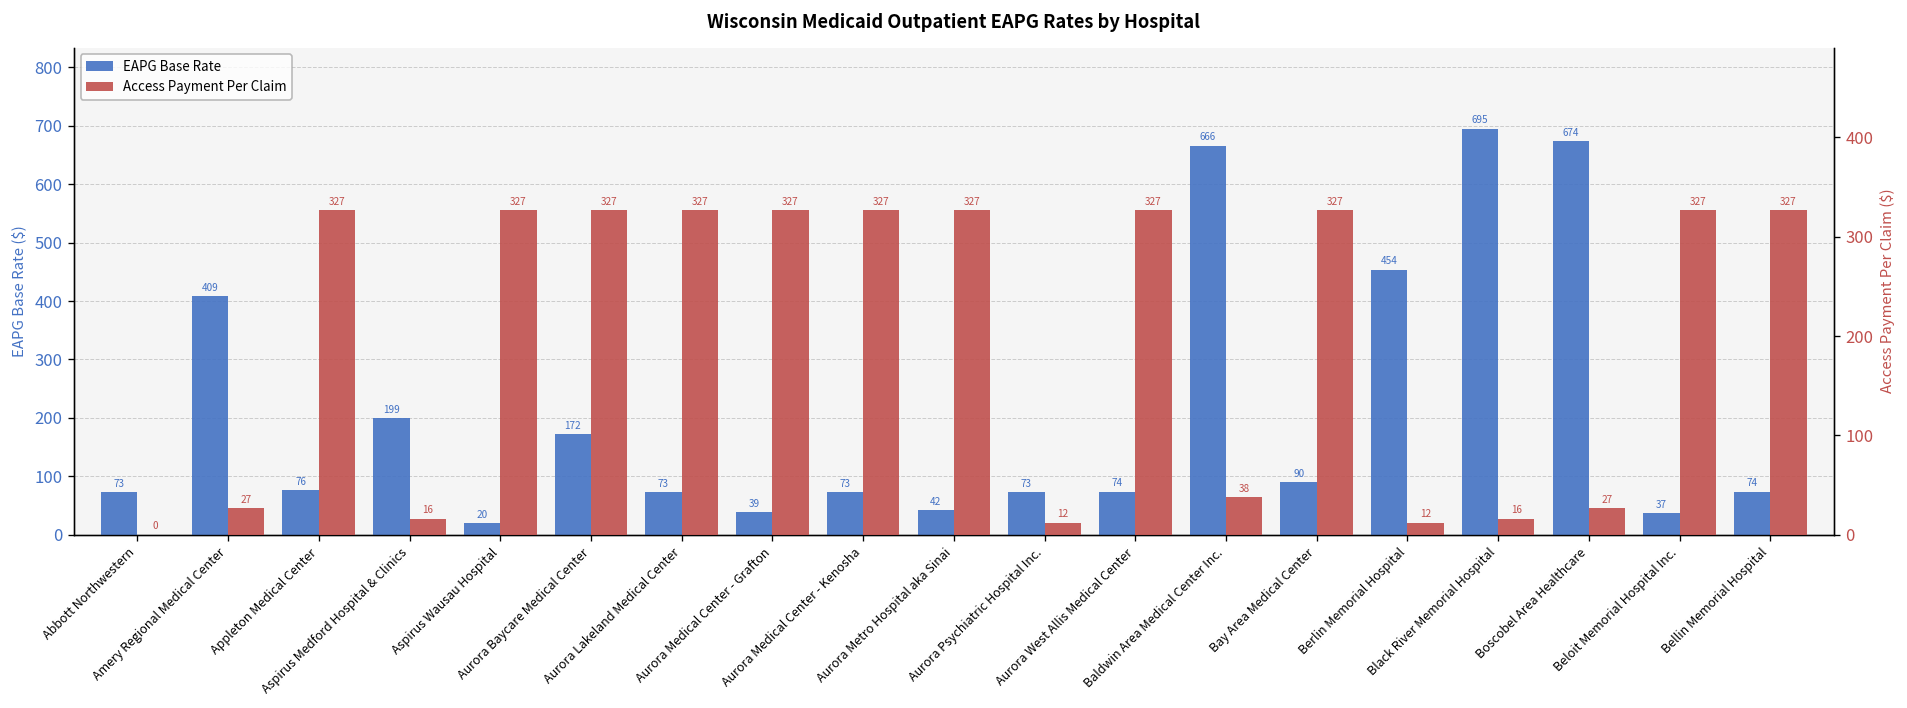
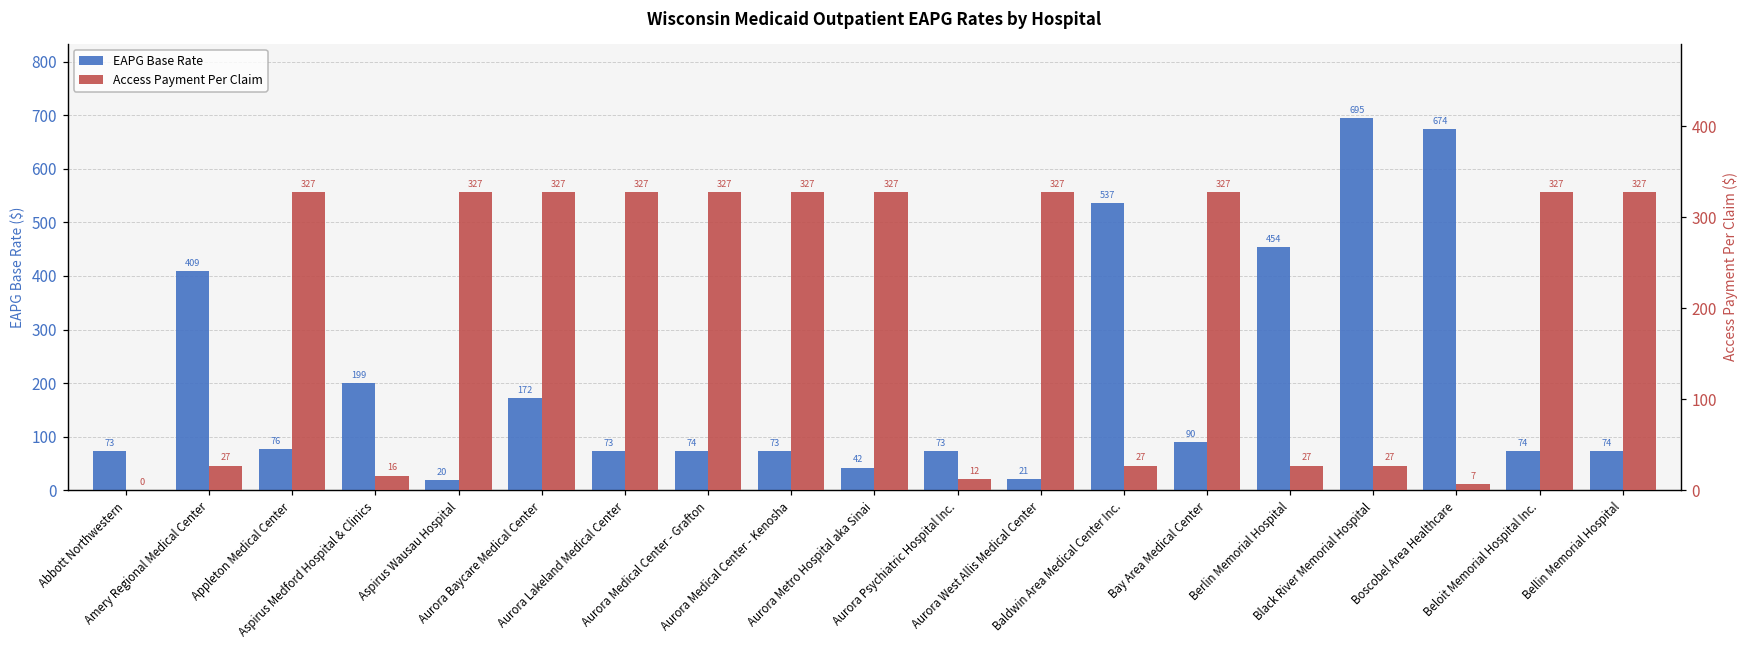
EAPG Base Rate, Aurora Medical Center - Grafton: 39 -> 74
EAPG Base Rate, Aurora West Allis Medical Center: 74 -> 21
EAPG Base Rate, Baldwin Area Medical Center Inc.: 666 -> 537
EAPG Base Rate, Beloit Memorial Hospital Inc.: 37 -> 74
Access Payment Per Claim, Baldwin Area Medical Center Inc.: 38 -> 27
Access Payment Per Claim, Berlin Memorial Hospital: 12 -> 27
Access Payment Per Claim, Black River Memorial Hospital: 16 -> 27
Access Payment Per Claim, Boscobel Area Healthcare: 27 -> 7
